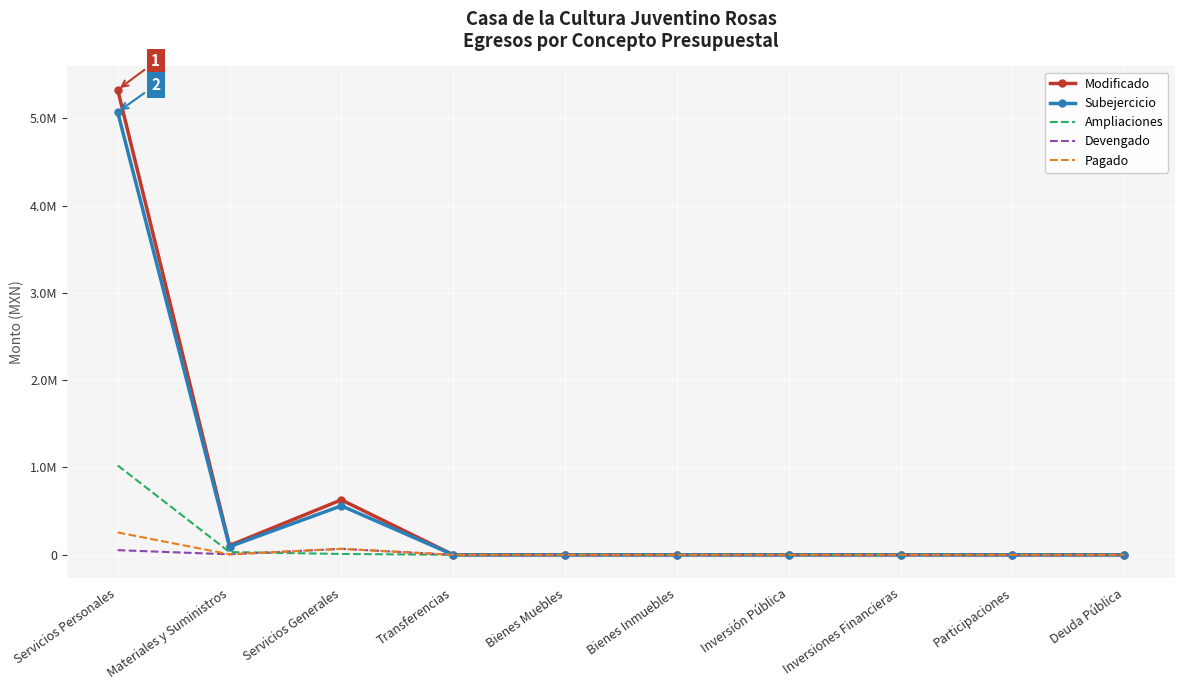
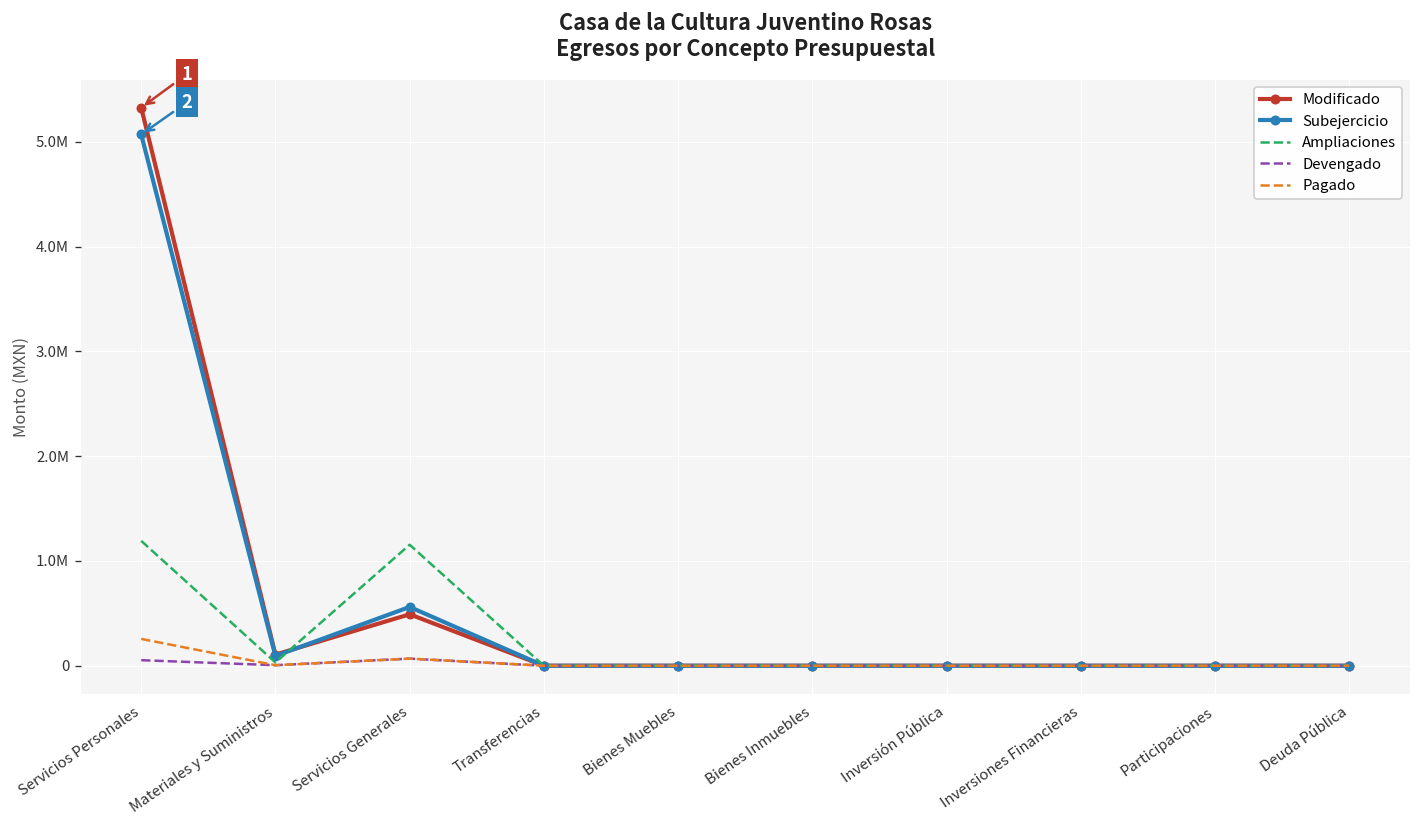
Ampliaciones, Servicios Personales: 1000000 -> 1200000
Modificado, Servicios Generales: 600000 -> 500000
Ampliaciones, Servicios Generales: 0 -> 1200000
